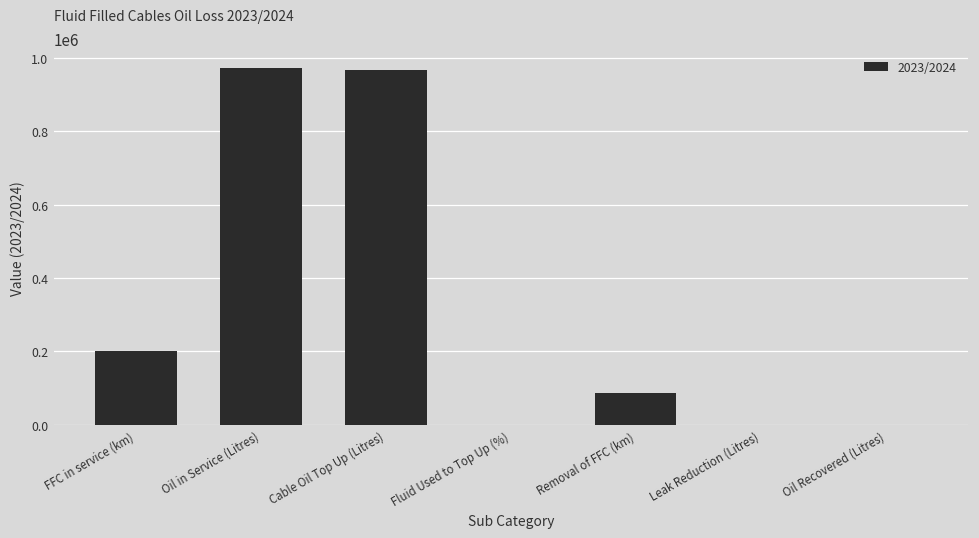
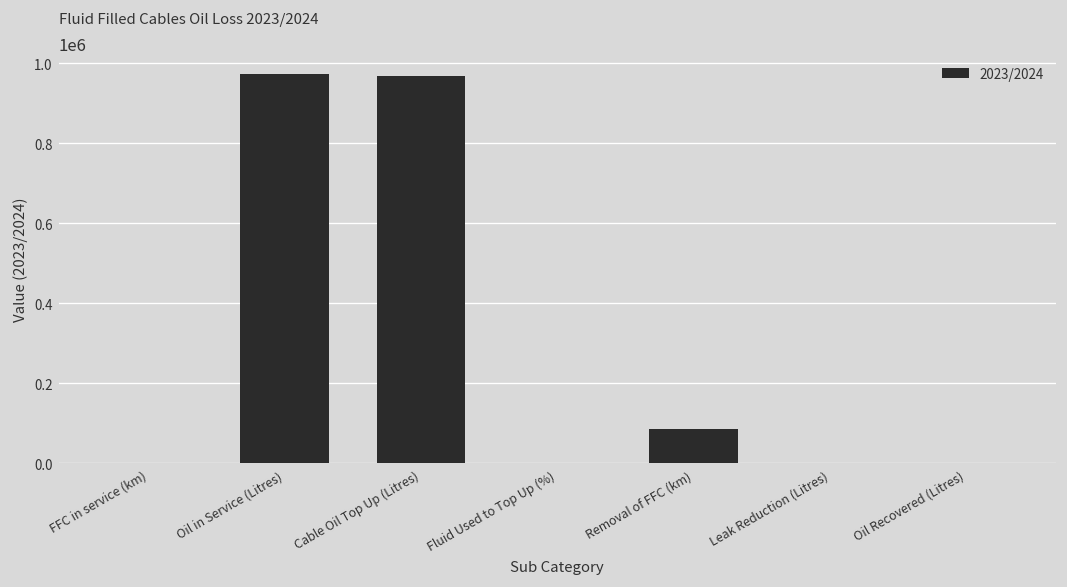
FFC in service (km): 200000 -> 0
